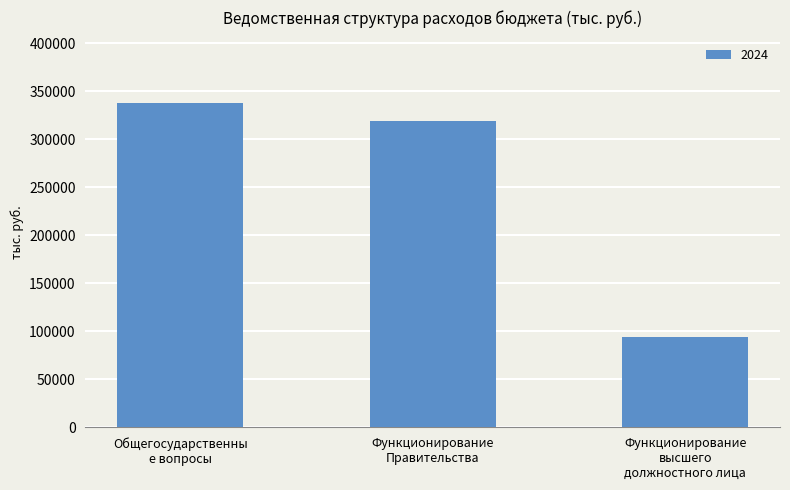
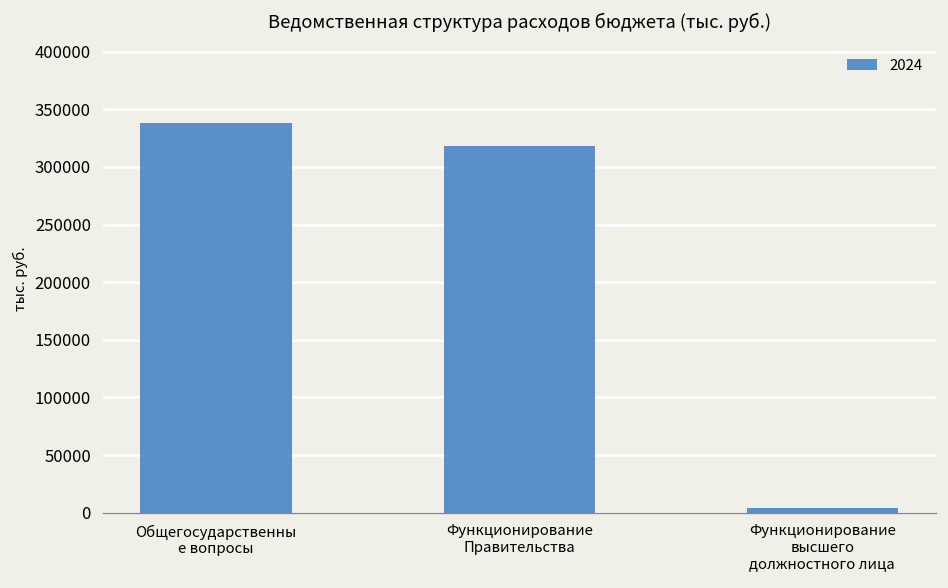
Функционирование высшего должностного лица: 90000 -> 0
